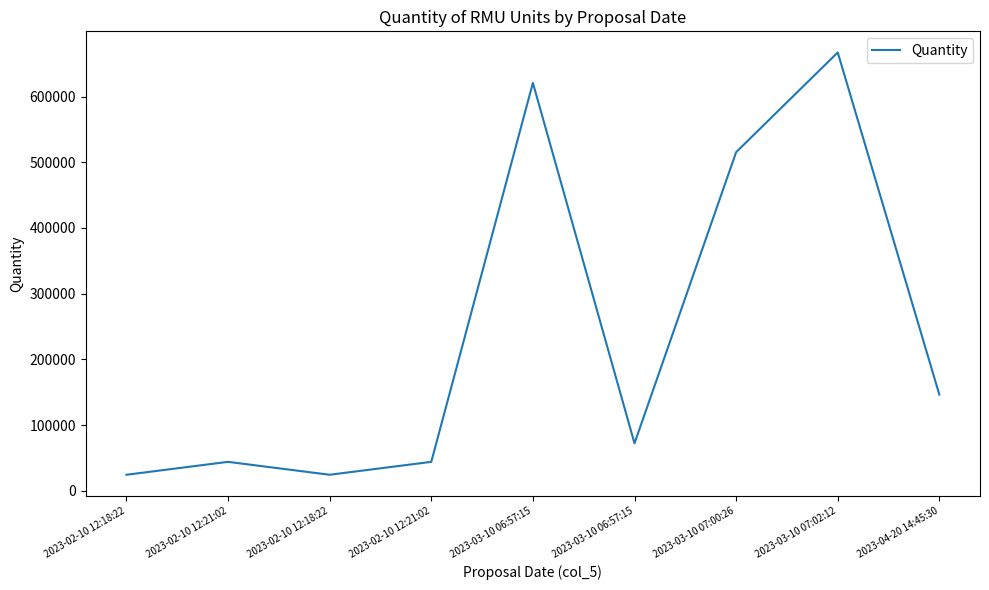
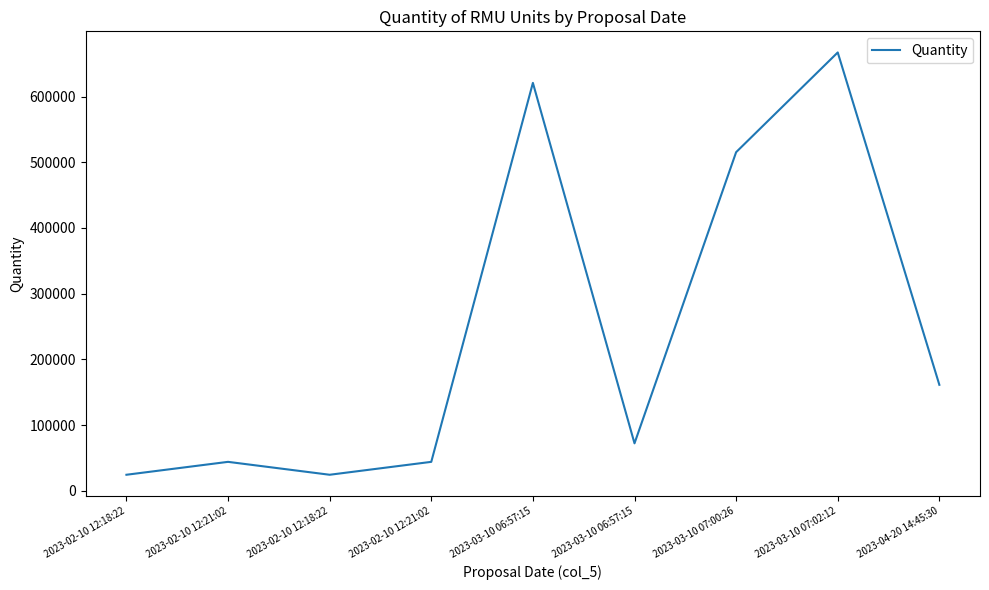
2023-04-20 14:45:30: 150000 -> 160000
